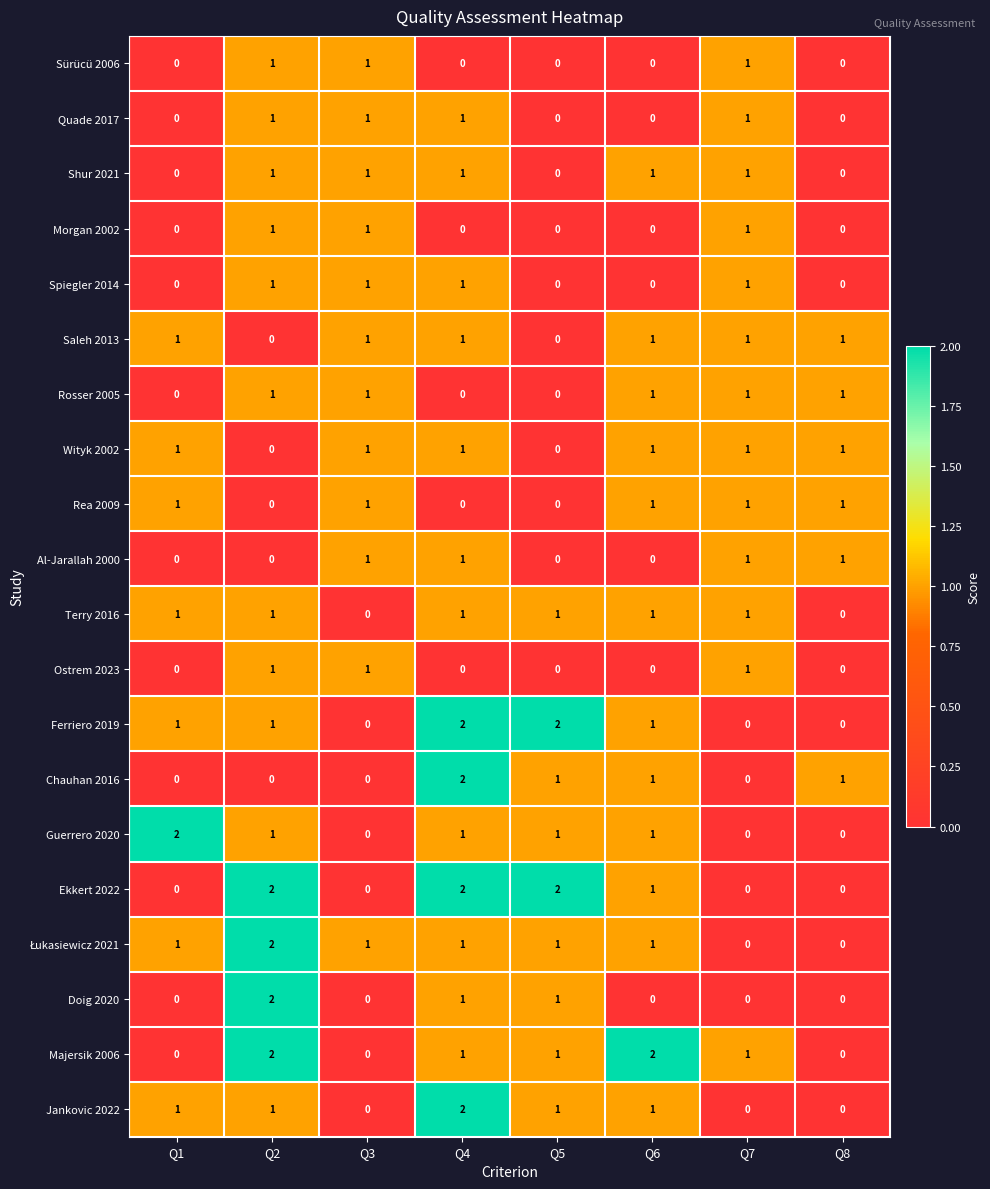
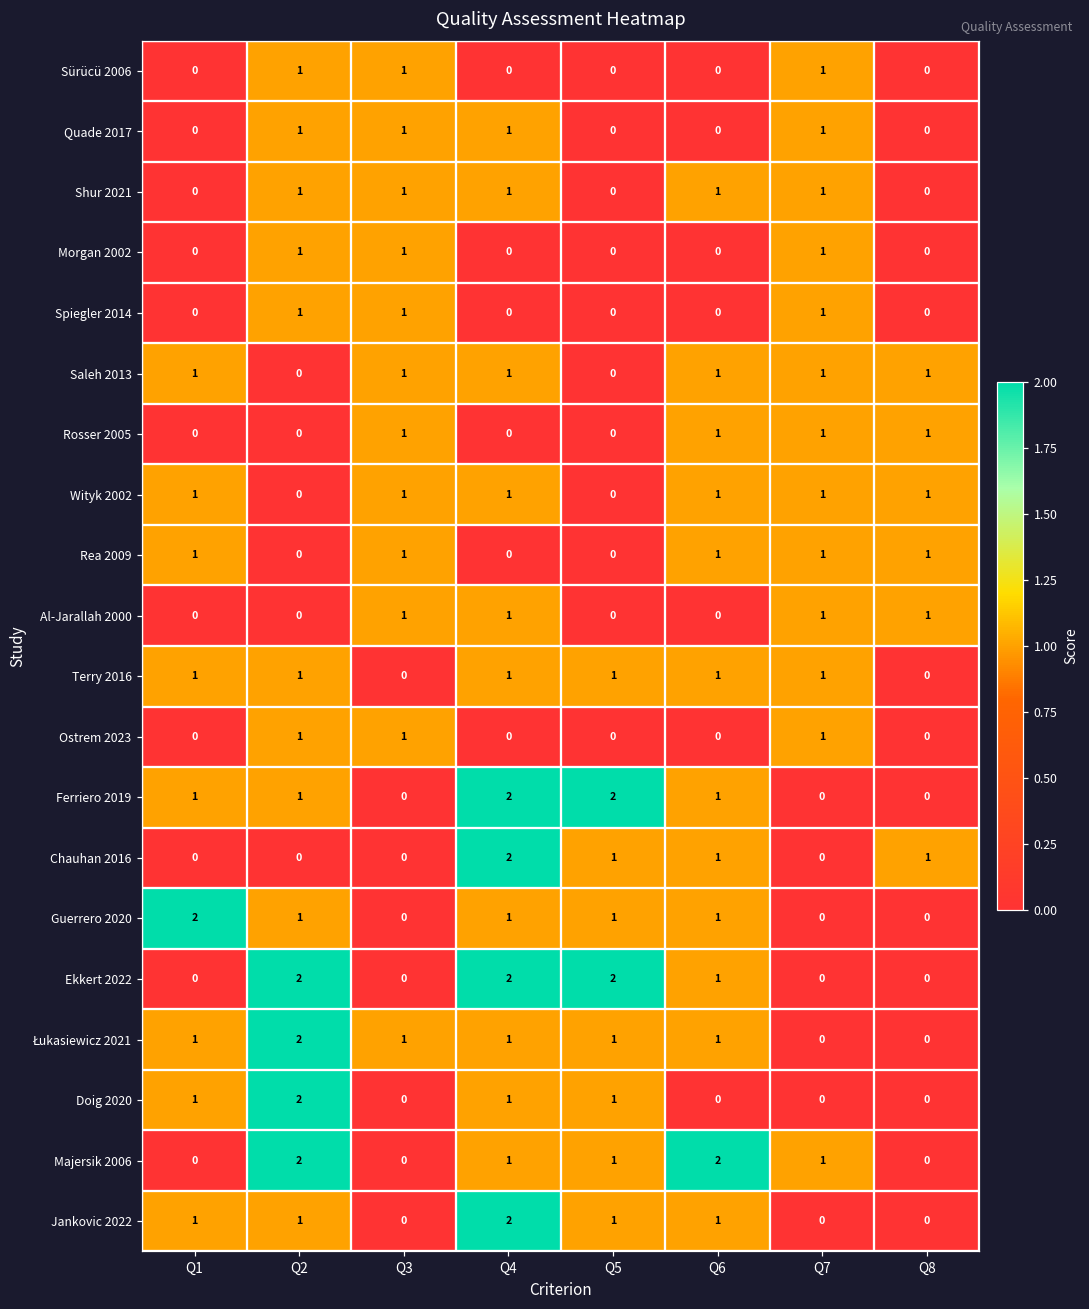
Spiegler 2014, Q4: 1 -> 0
Rosser 2005, Q2: 1 -> 0
Doig 2020, Q1: 0 -> 1
